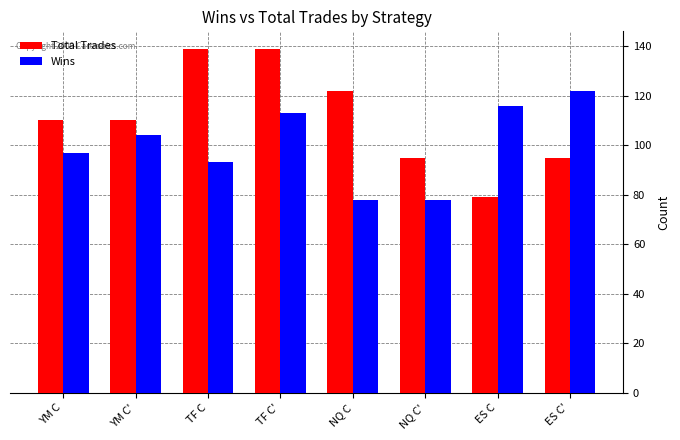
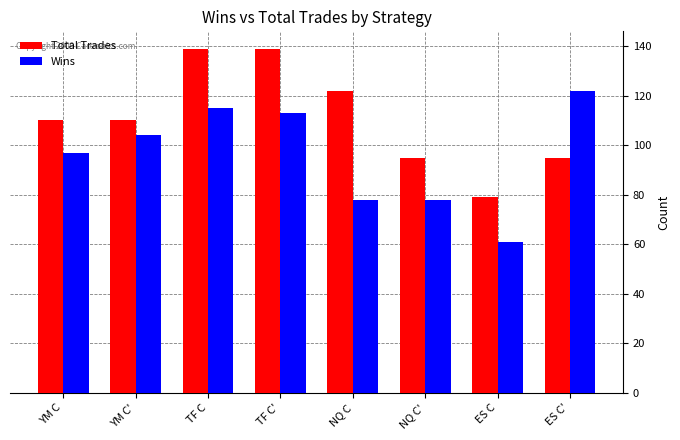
Wins, TF C: 93 -> 115
Wins, ES C: 116 -> 61
